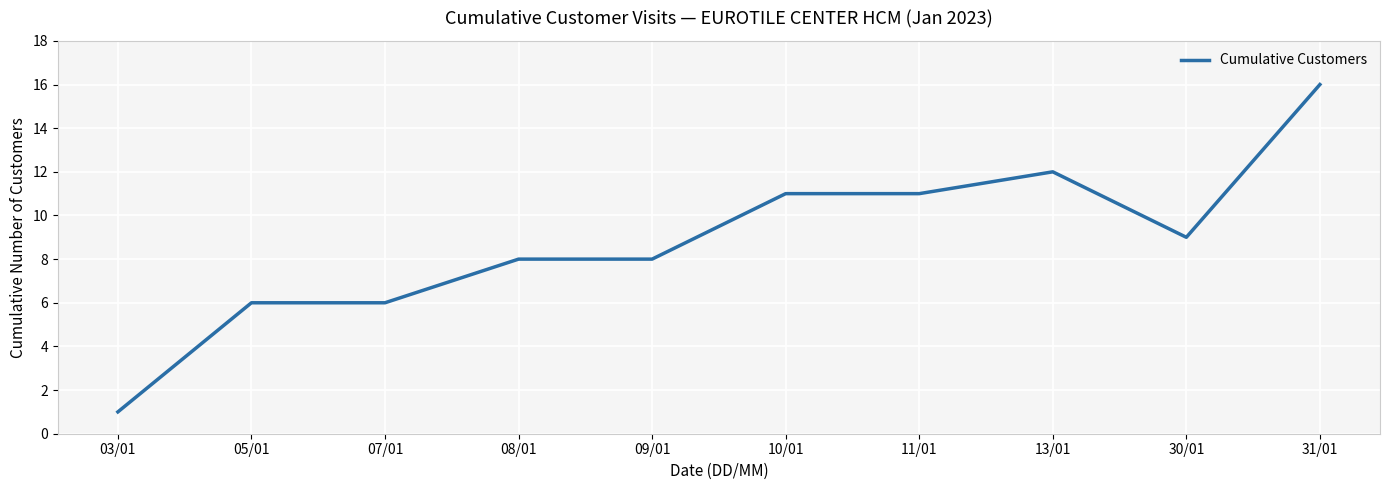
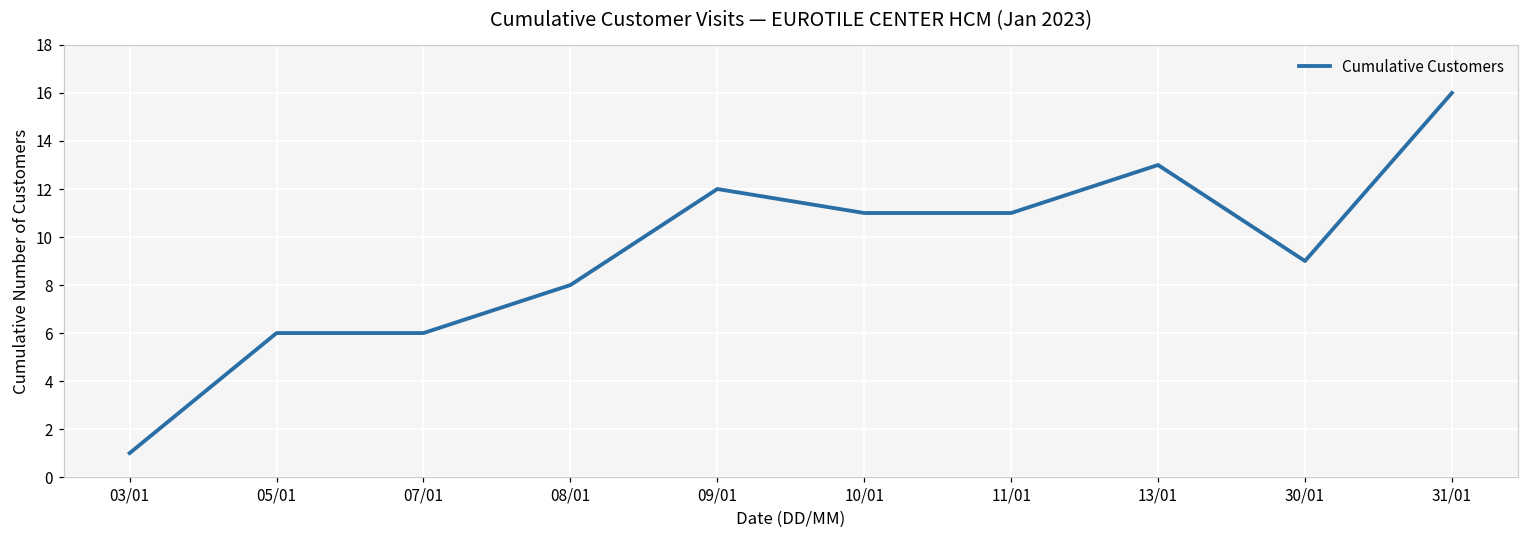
09/01: 8 -> 12
13/01: 12 -> 13
